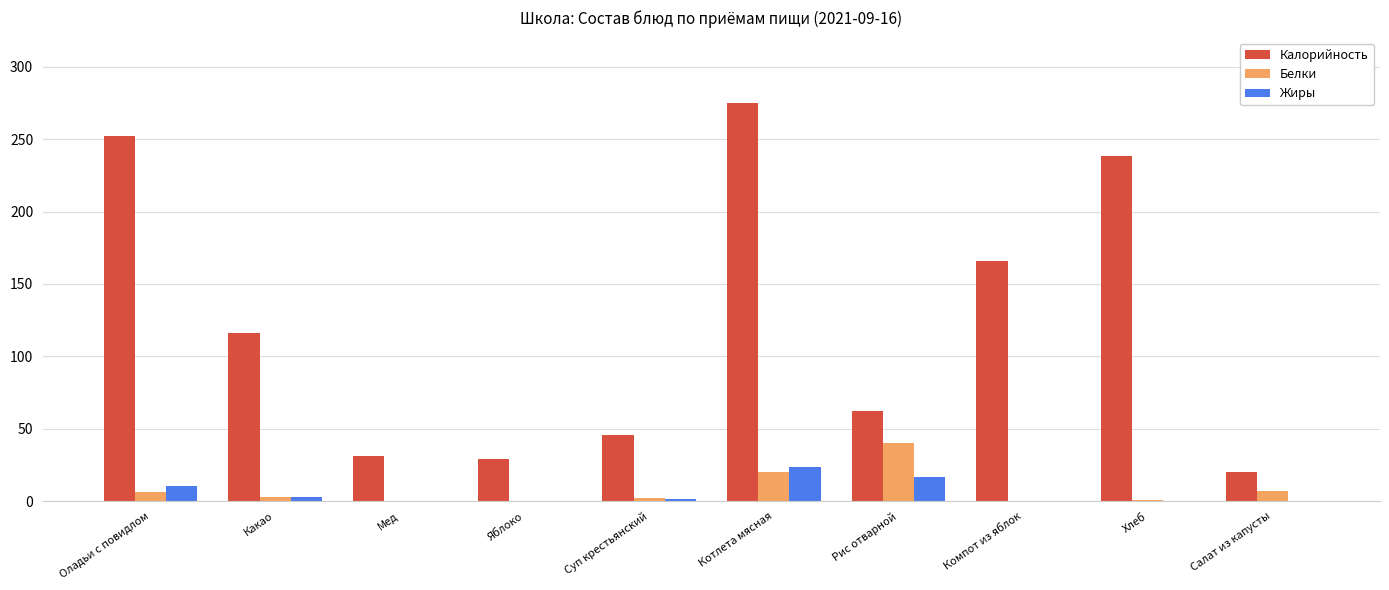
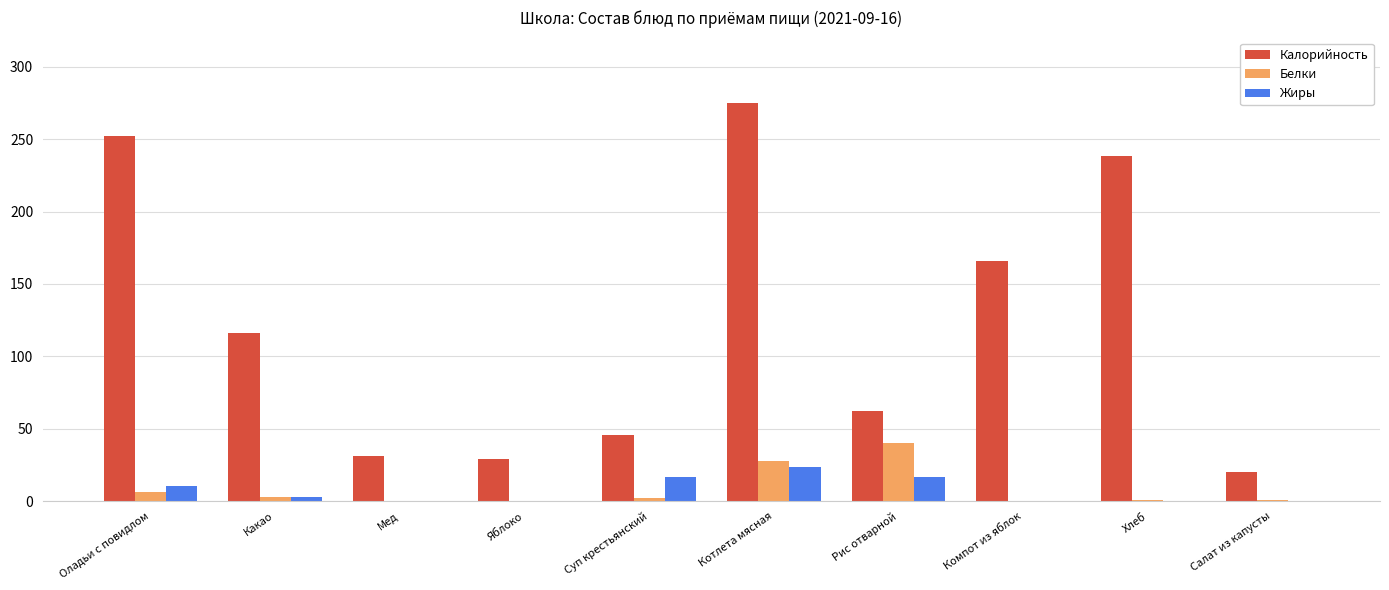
Жиры, Суп крестьянский: 2 -> 17
Белки, Котлета мясная: 20 -> 28
Белки, Салат из капусты: 7 -> 1
